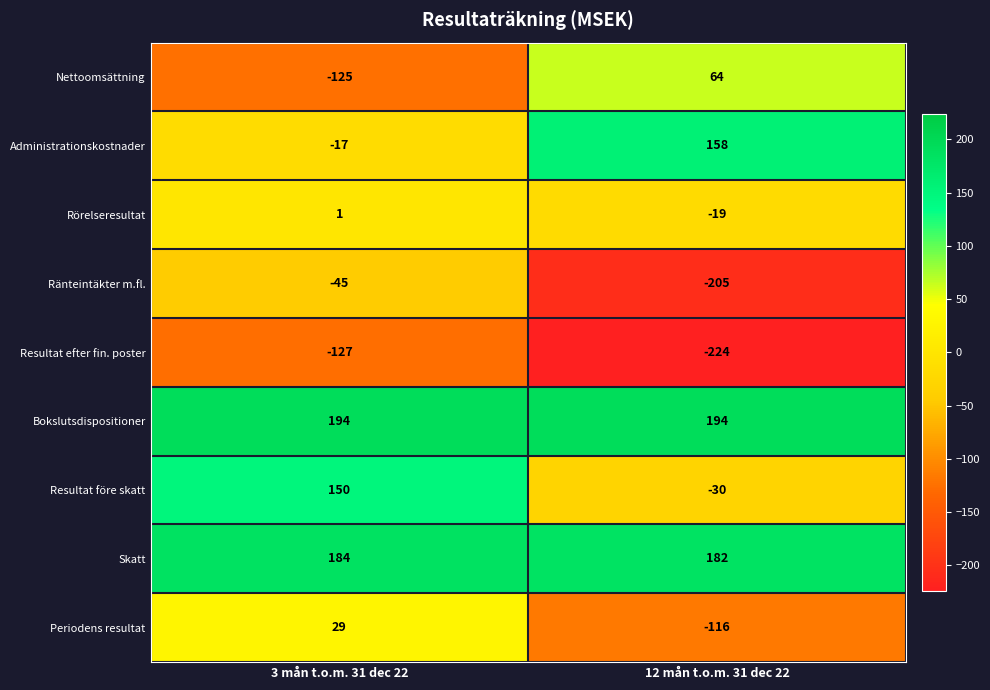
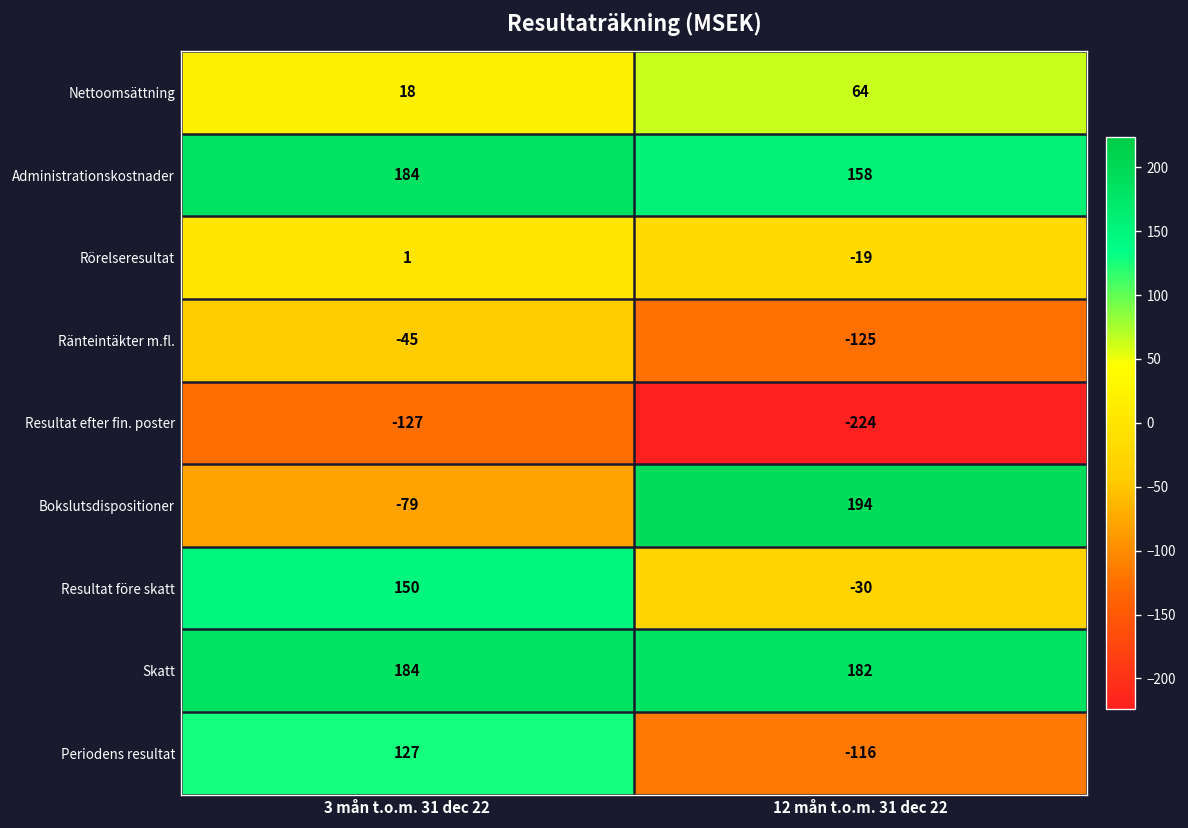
Nettoomsättning, 3 mån t.o.m. 31 dec 22: -125 -> 18
Administrationskostnader, 3 mån t.o.m. 31 dec 22: -17 -> 184
Ränteintäkter m.fl., 12 mån t.o.m. 31 dec 22: -205 -> -125
Bokslutsdispositioner, 3 mån t.o.m. 31 dec 22: 194 -> -79
Periodens resultat, 3 mån t.o.m. 31 dec 22: 29 -> 127
